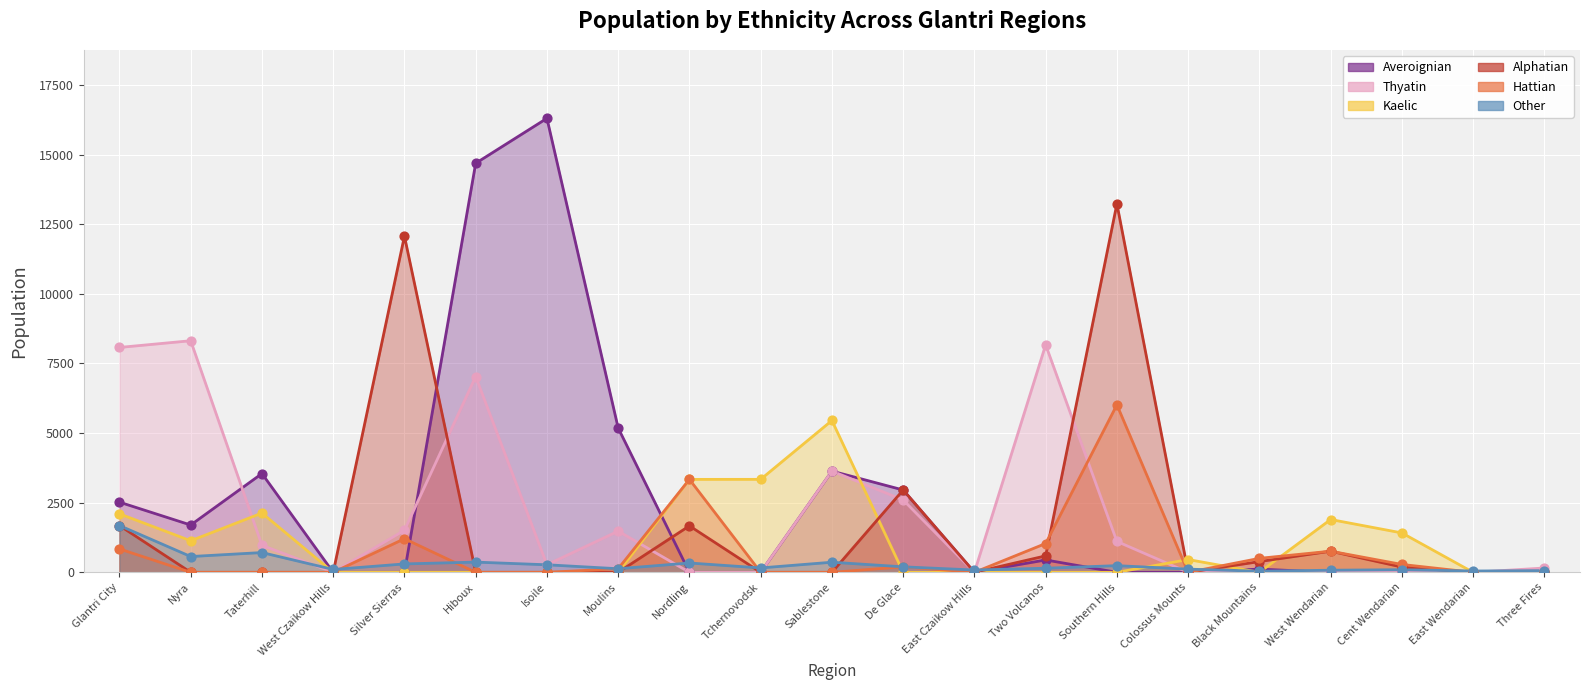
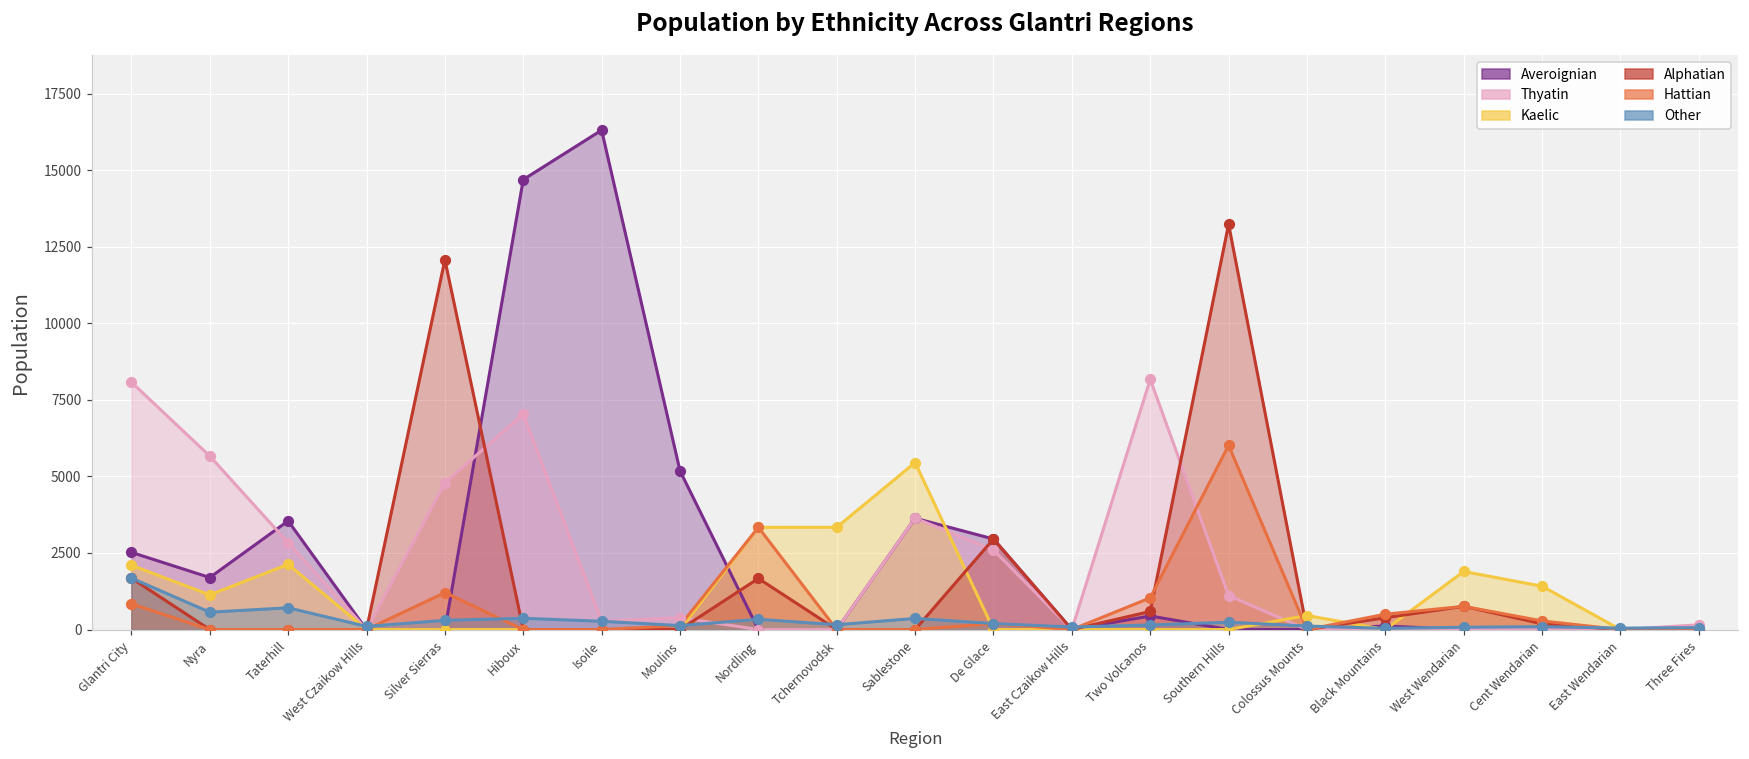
Thyatin, Nyra: 8300 -> 5700
Thyatin, Taterhill: 1000 -> 2800
Thyatin, Silver Sierras: 1500 -> 4800
Thyatin, Moulins: 1500 -> 400
